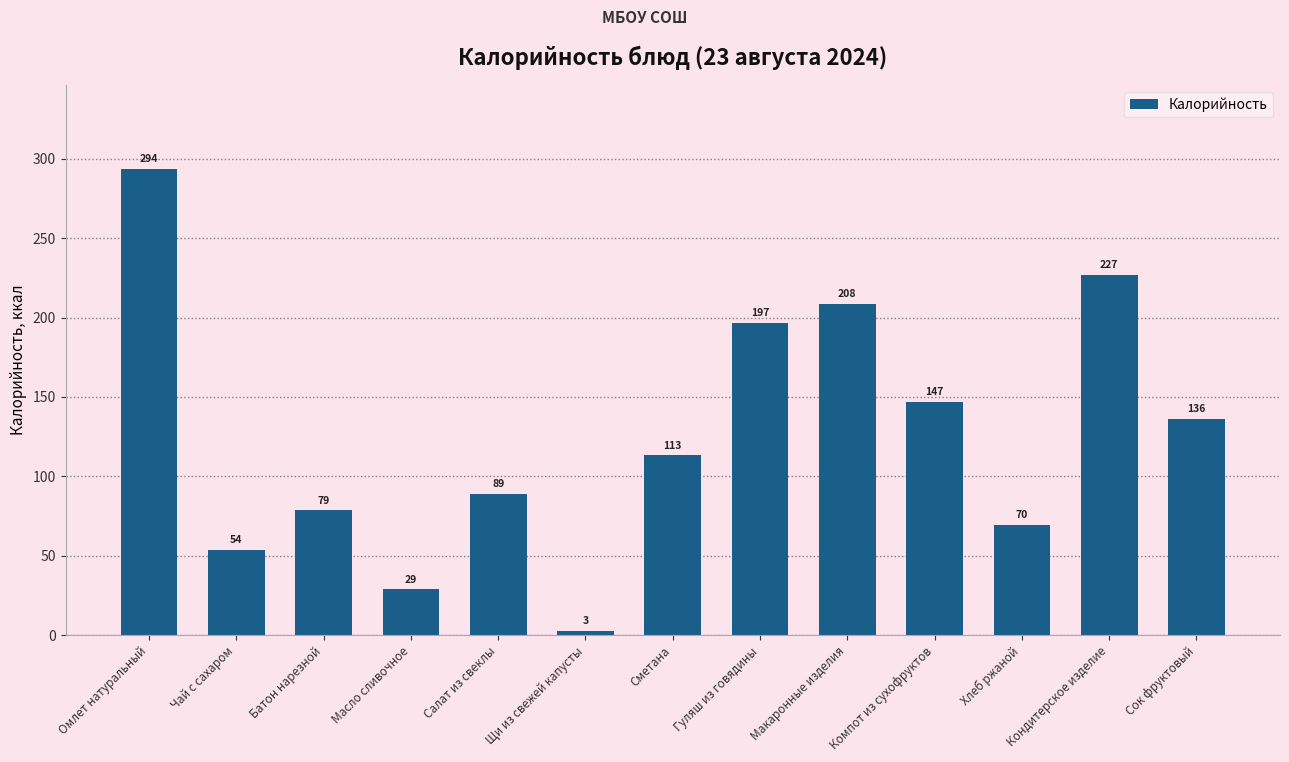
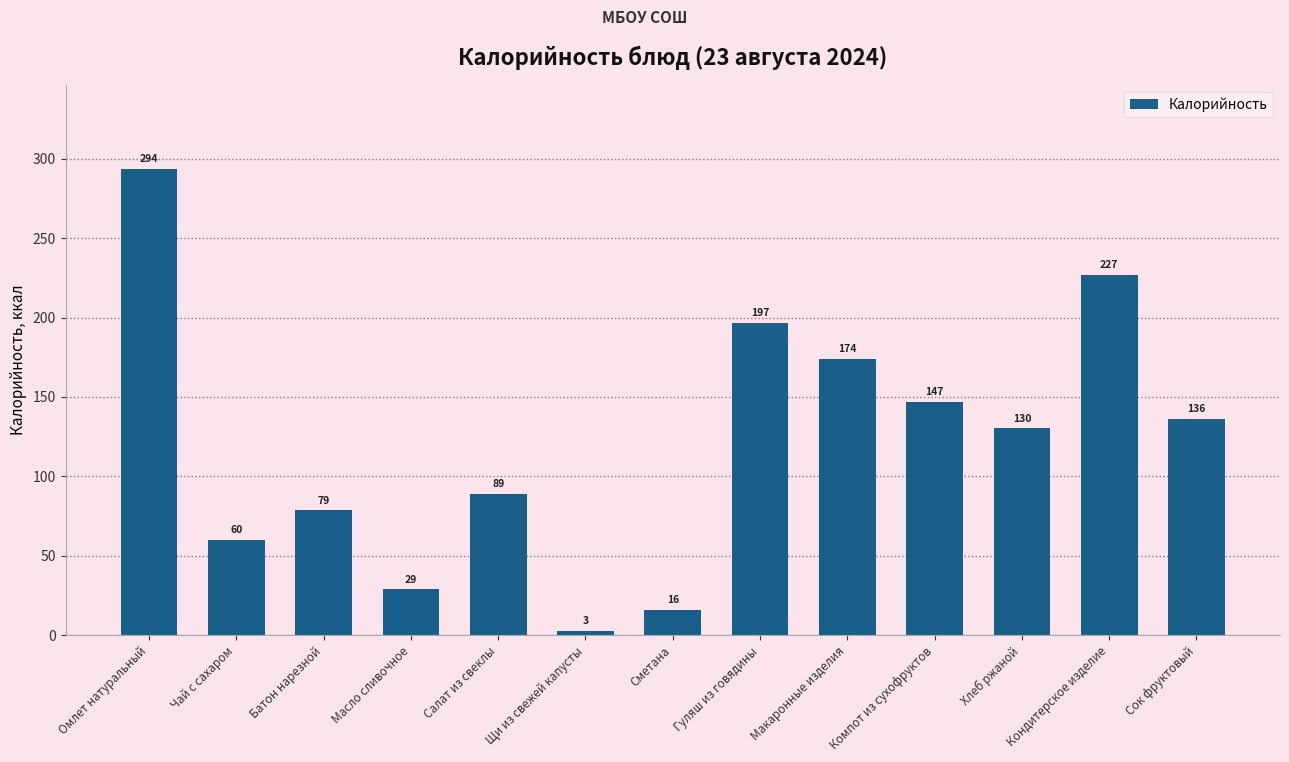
Чай с сахаром: 54 -> 60
Сметана: 113 -> 16
Макаронные изделия: 208 -> 174
Хлеб ржаной: 70 -> 130
